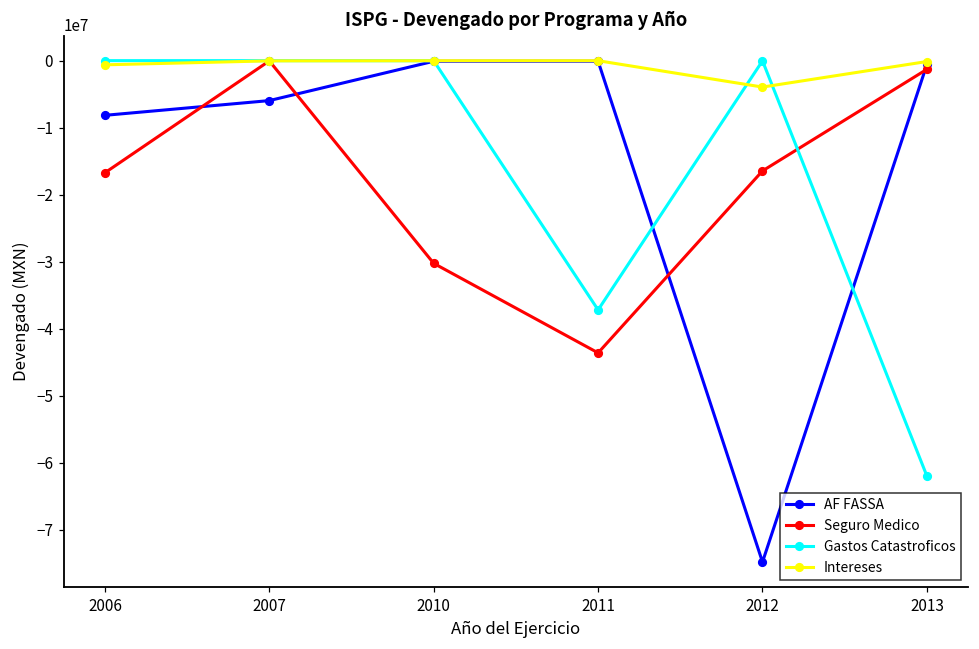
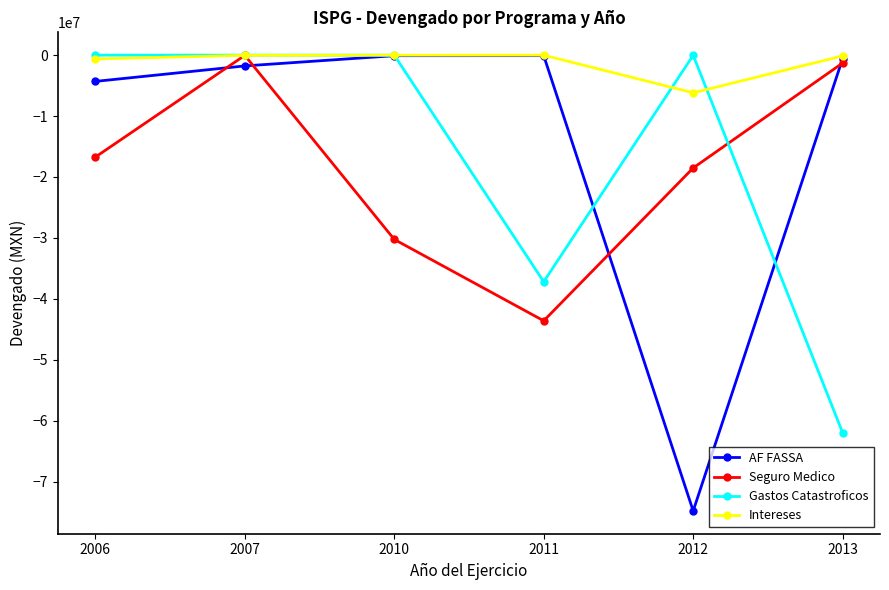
AF FASSA, 2006: -8000000 -> -4000000
AF FASSA, 2007: -6000000 -> -2000000
Seguro Medico, 2012: -16000000 -> -19000000
Intereses, 2012: -4000000 -> -6000000
